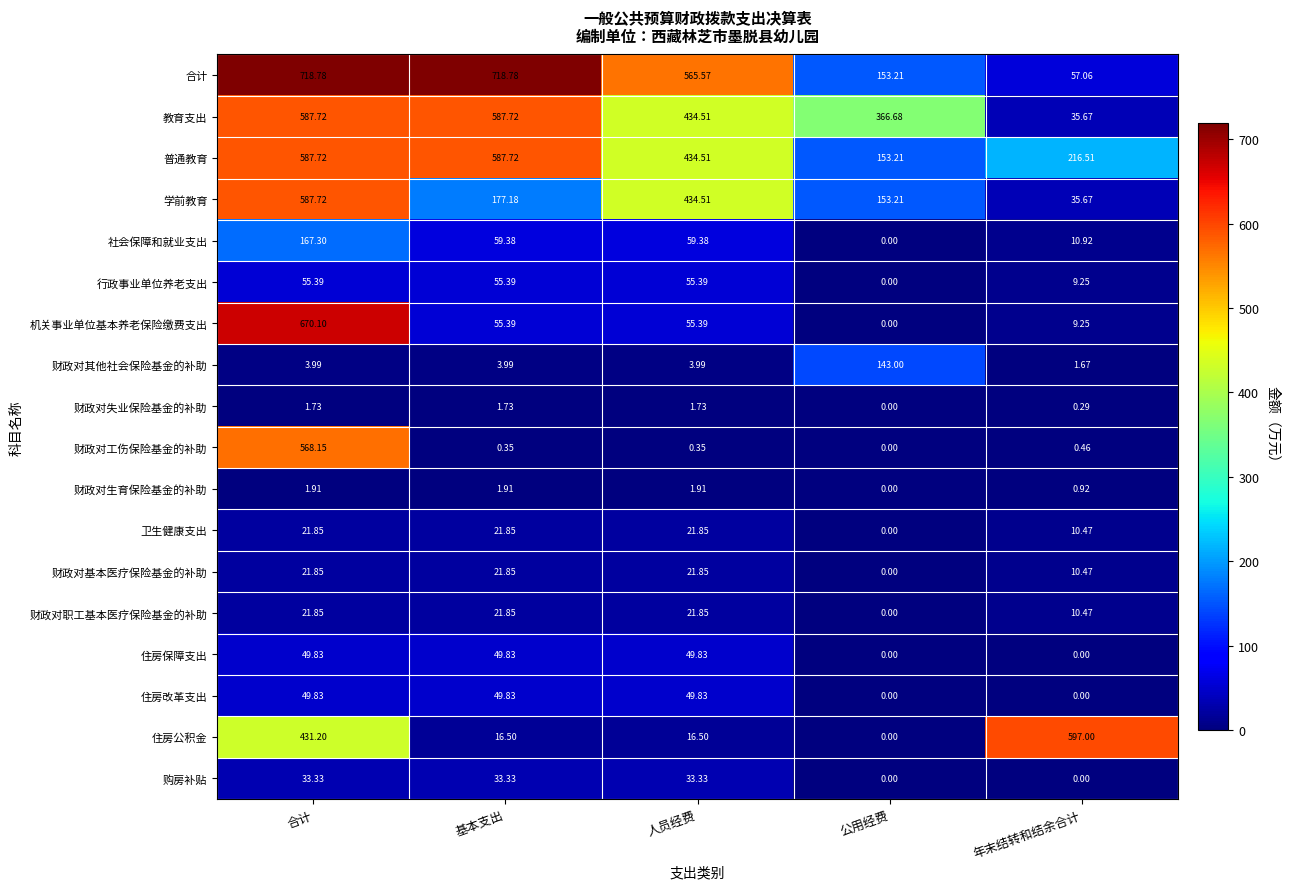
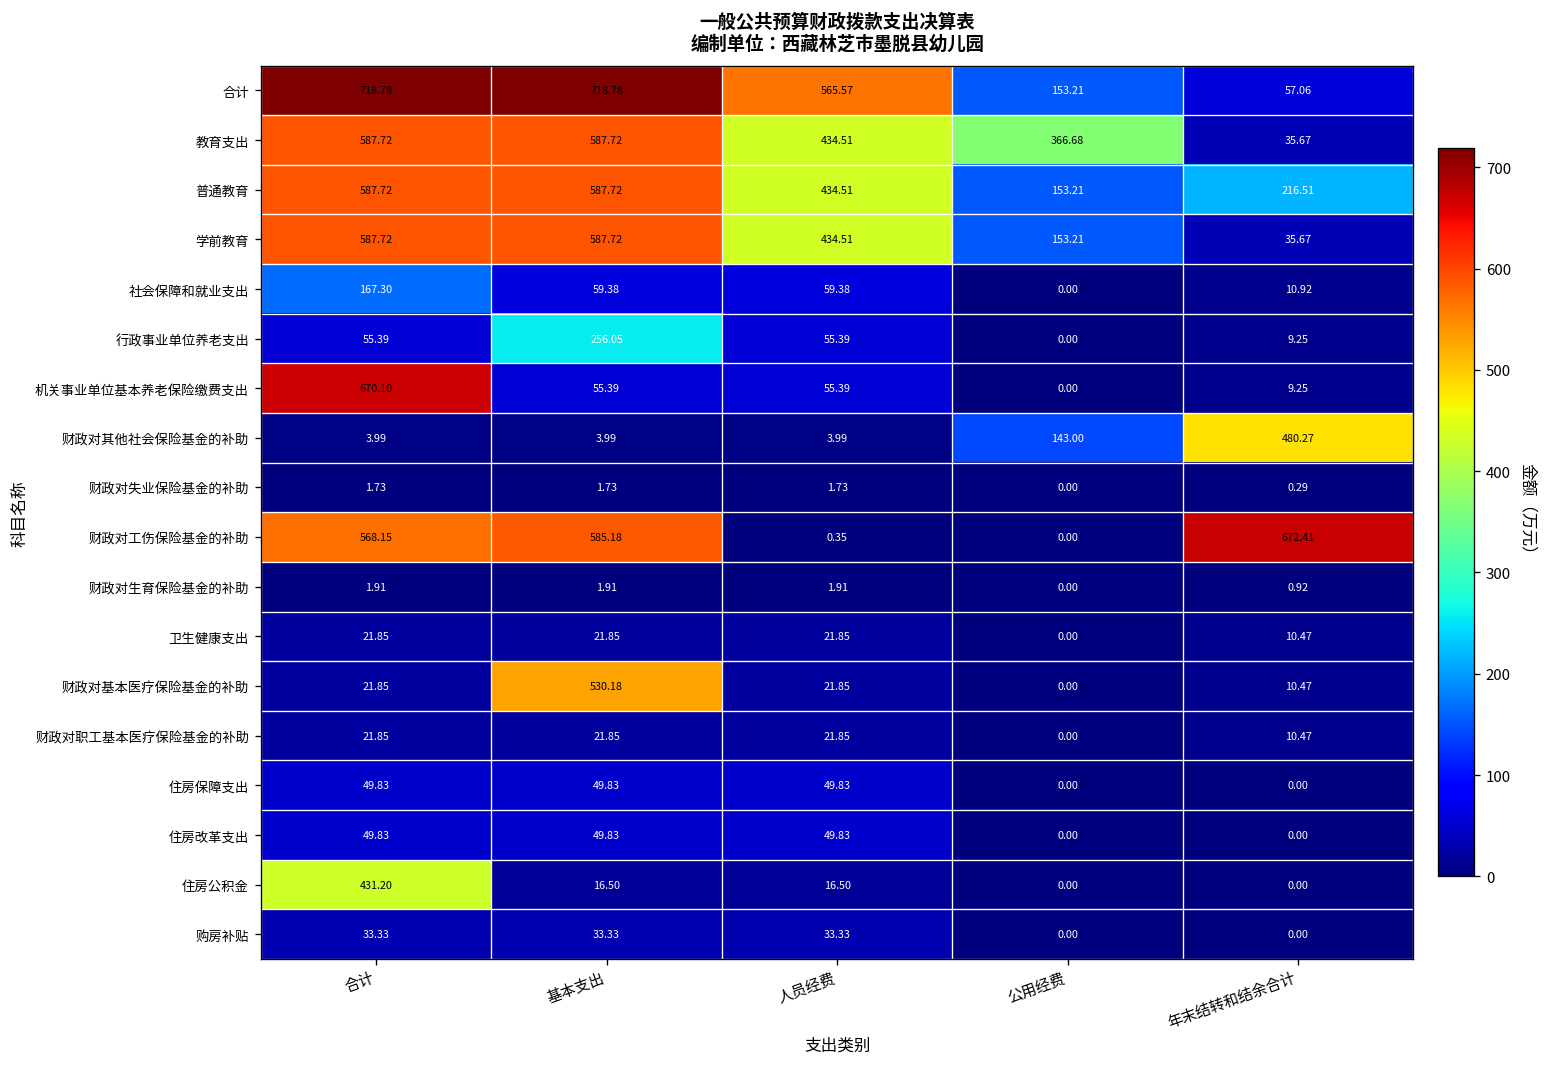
学前教育, 基本支出: 177.18 -> 587.72
行政事业单位养老支出, 基本支出: 55.39 -> 256.05
财政对其他社会保险基金的补助, 年末结转和结余合计: 1.67 -> 480.27
财政对工伤保险基金的补助, 基本支出: 0.35 -> 585.18
财政对工伤保险基金的补助, 年末结转和结余合计: 0.46 -> 672.41
财政对基本医疗保险基金的补助, 基本支出: 21.85 -> 530.18
住房公积金, 年末结转和结余合计: 597.00 -> 0.00
